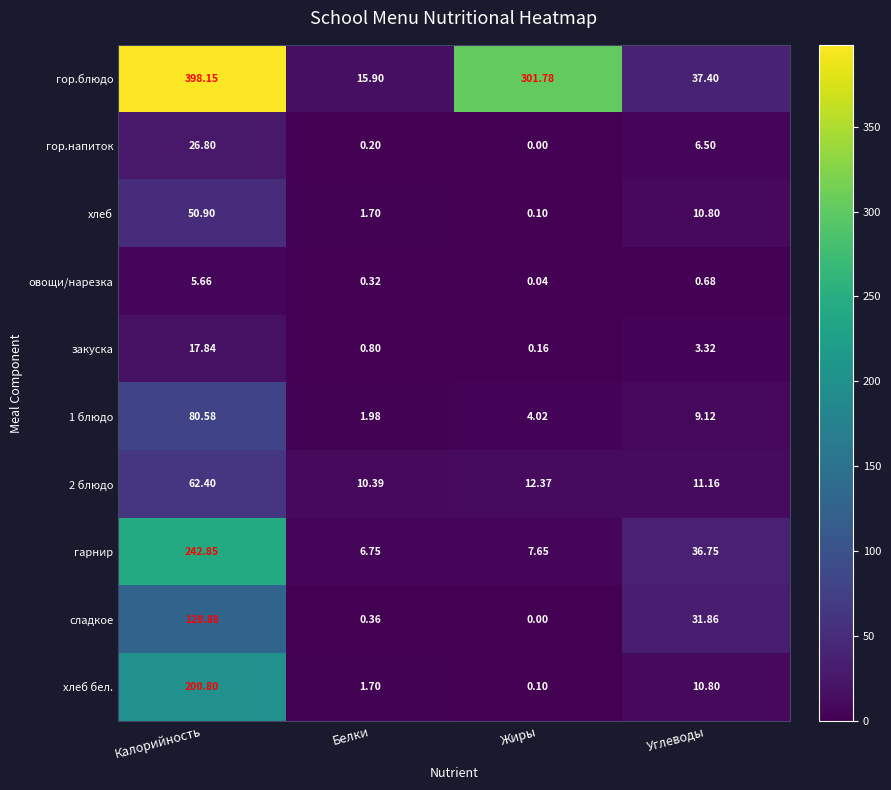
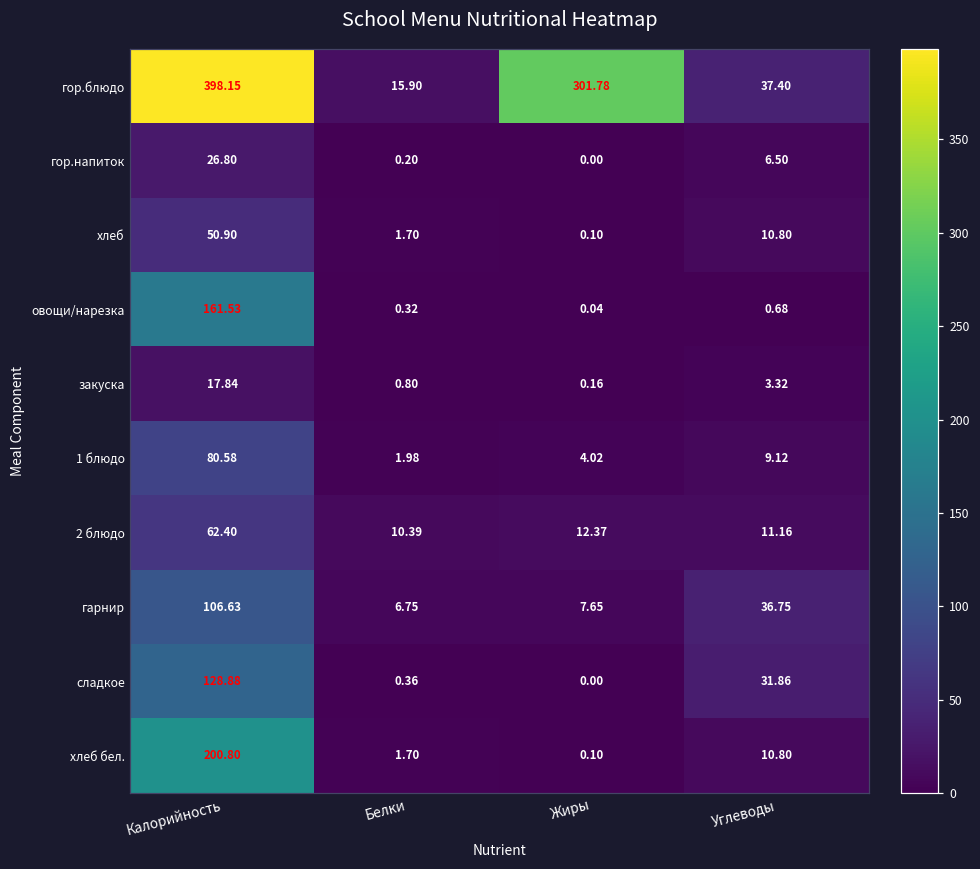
овощи/нарезка, Калорийность: 5.66 -> 161.53
гарнир, Калорийность: 242.85 -> 106.63
